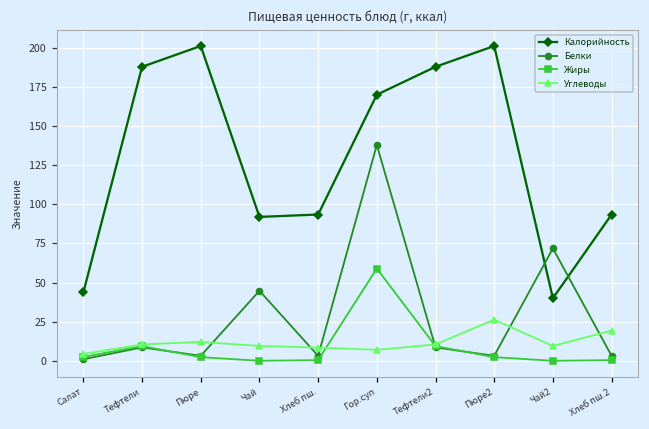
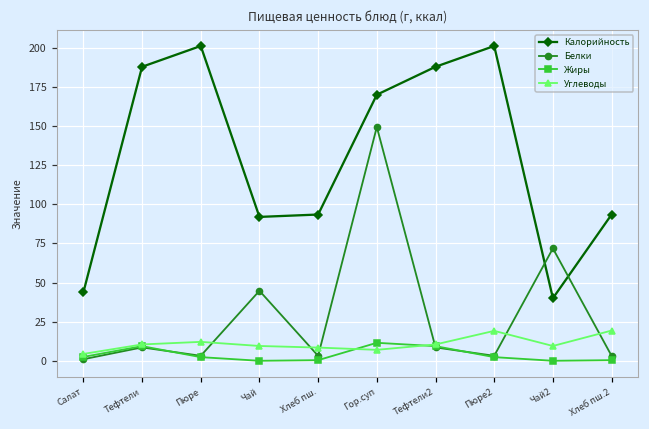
Белки, Гор.суп: 138 -> 150
Жиры, Гор.суп: 59 -> 12
Углеводы, Пюре2: 26 -> 19
